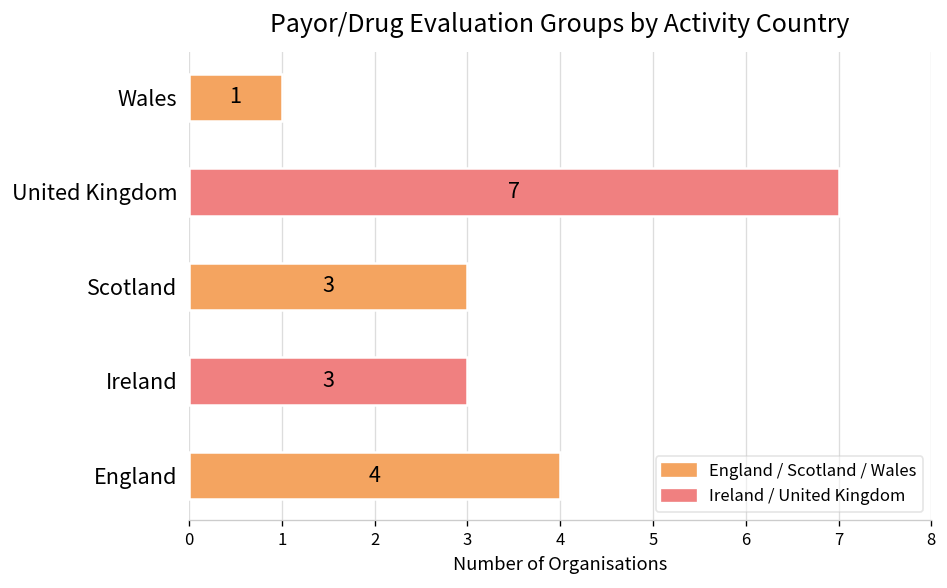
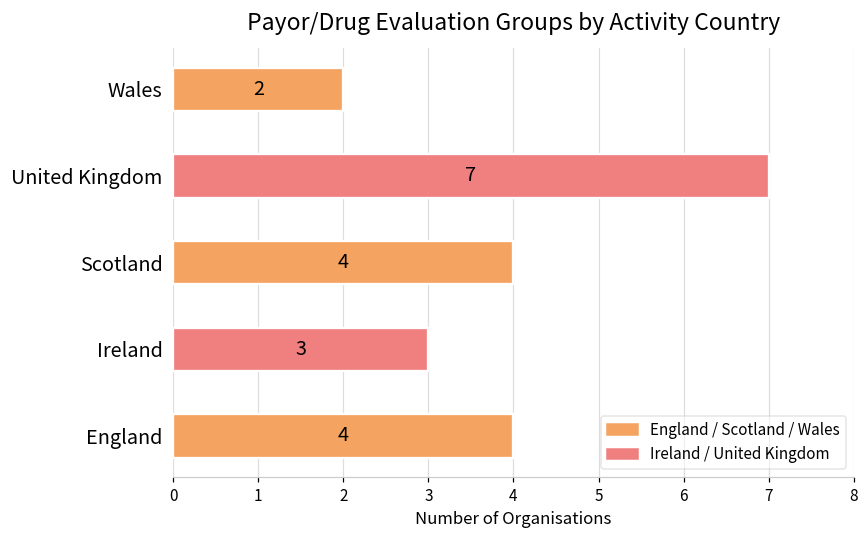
Wales: 1 -> 2
Scotland: 3 -> 4
